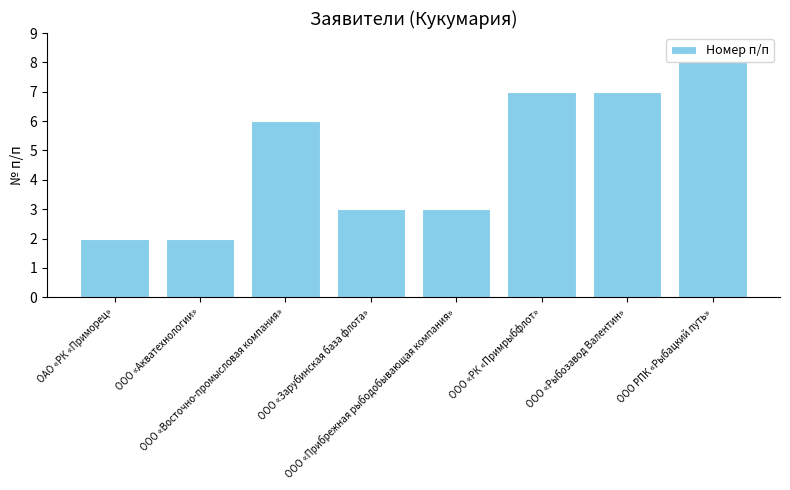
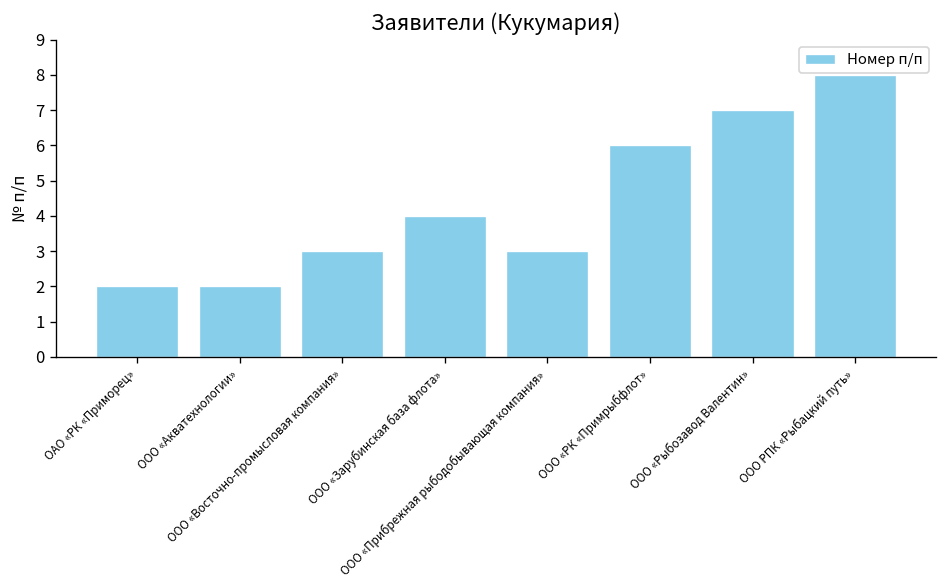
ООО «Восточно-промысловая компания»: 6 -> 3
ООО «Зарубинская база флота»: 3 -> 4
ООО «РК «Примрыбфлот»: 7 -> 6
